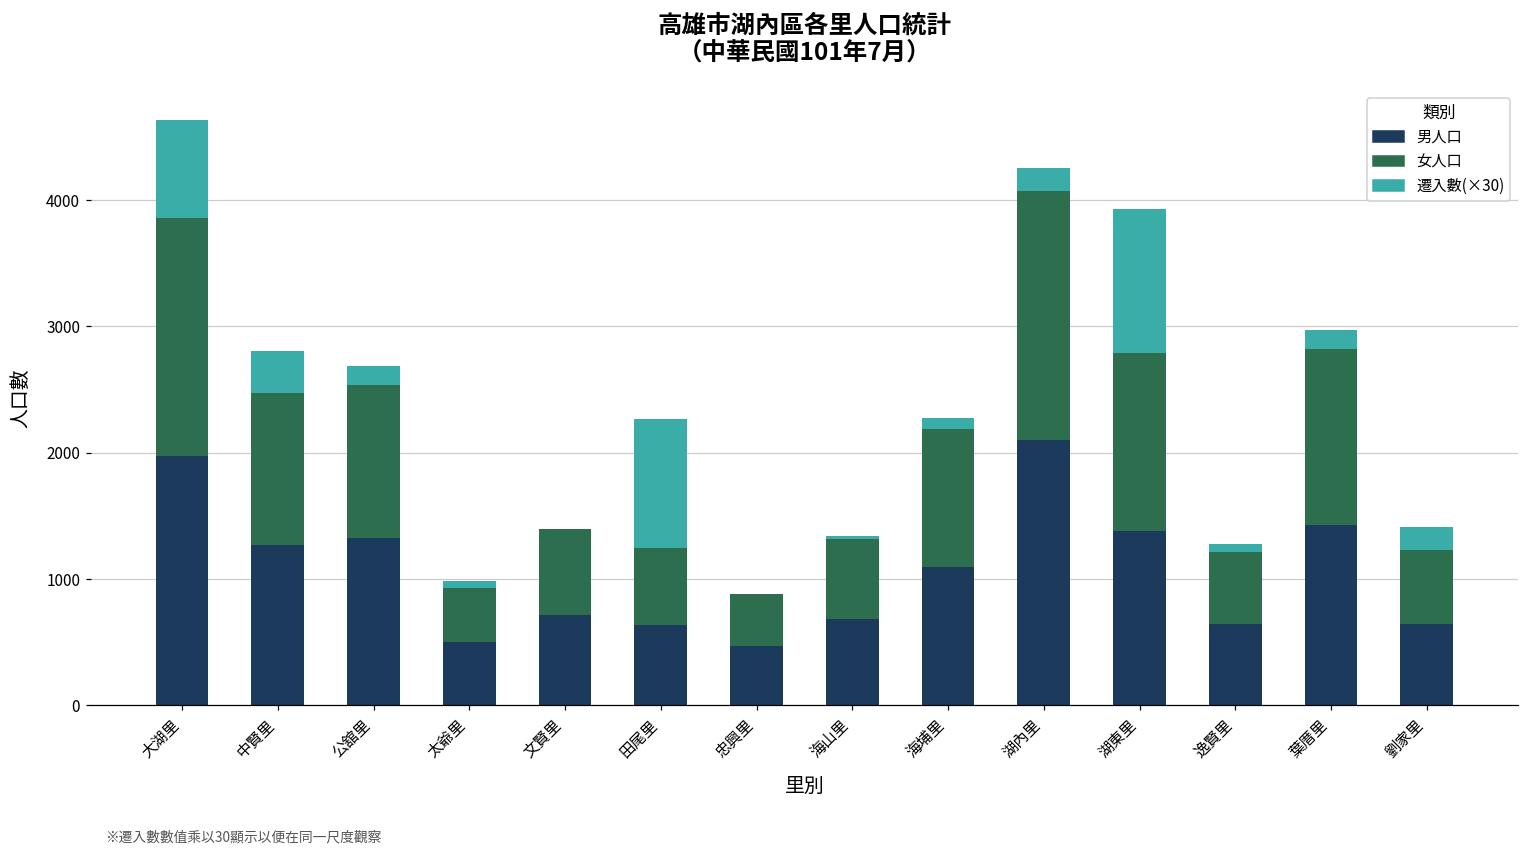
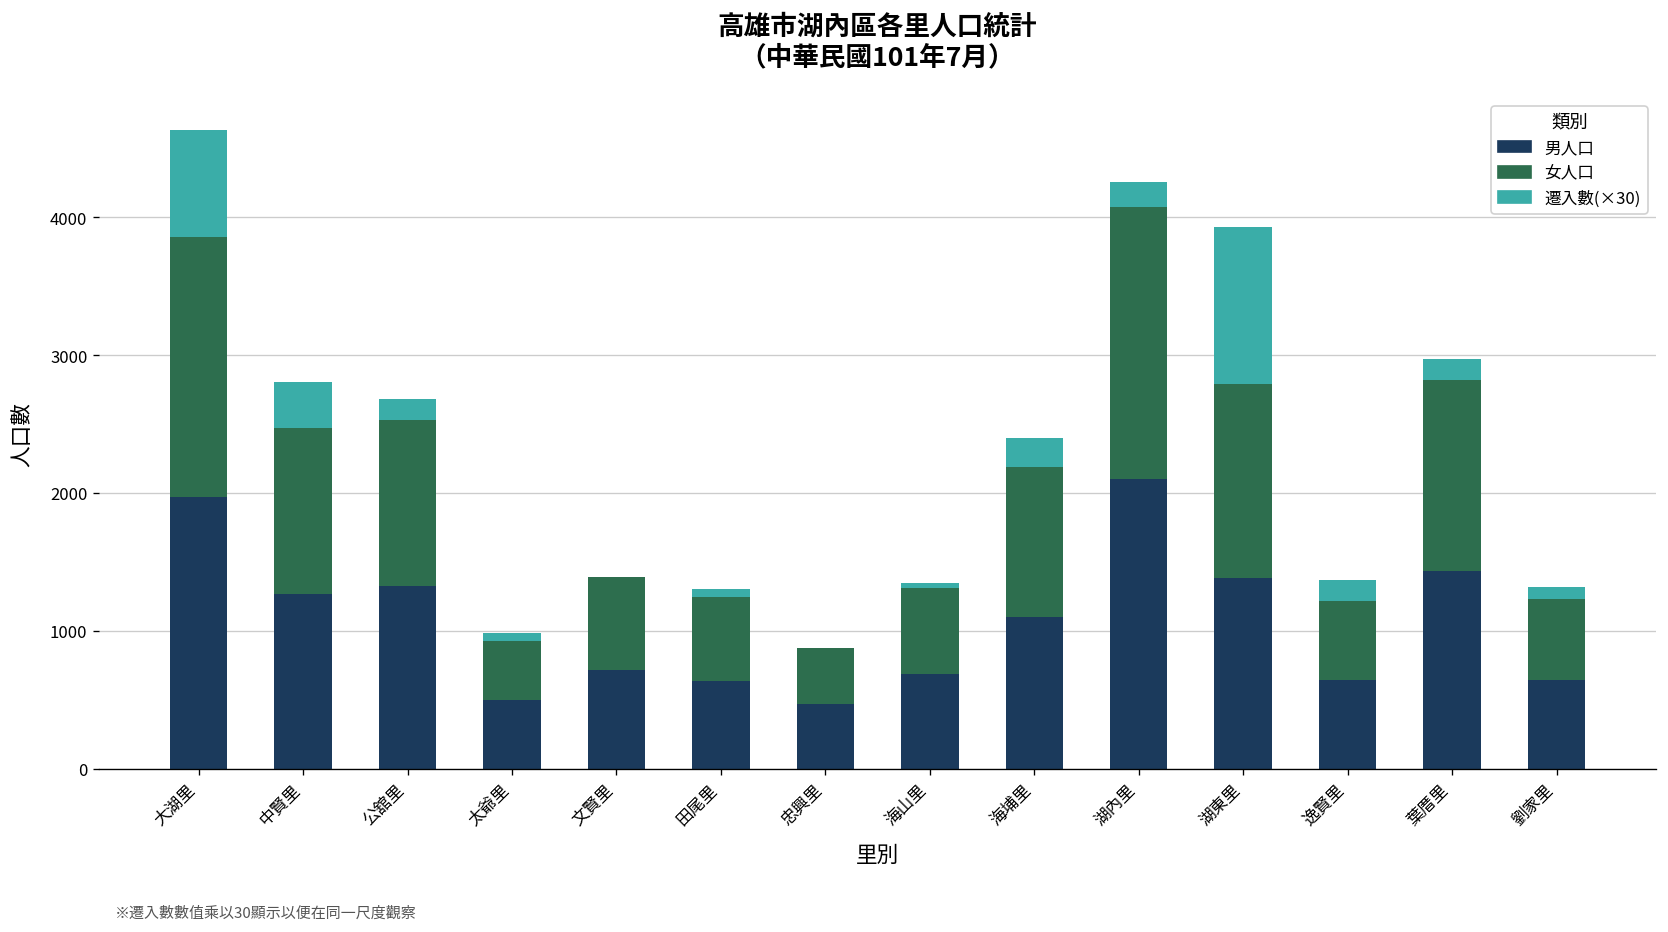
遷入數(×30), 田尾里: 1020 -> 60
遷入數(×30), 海埔里: 90 -> 210
遷入數(×30), 逸賢里: 60 -> 150
遷入數(×30), 劉家里: 180 -> 90
